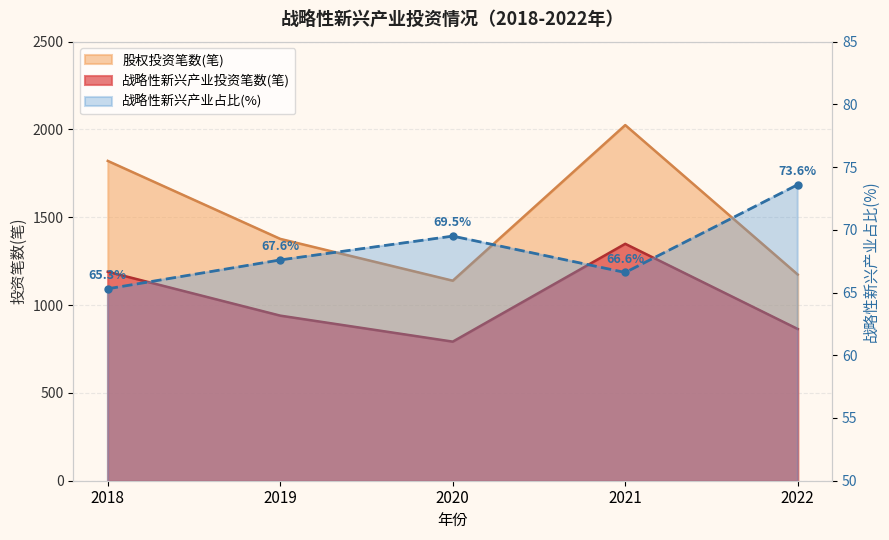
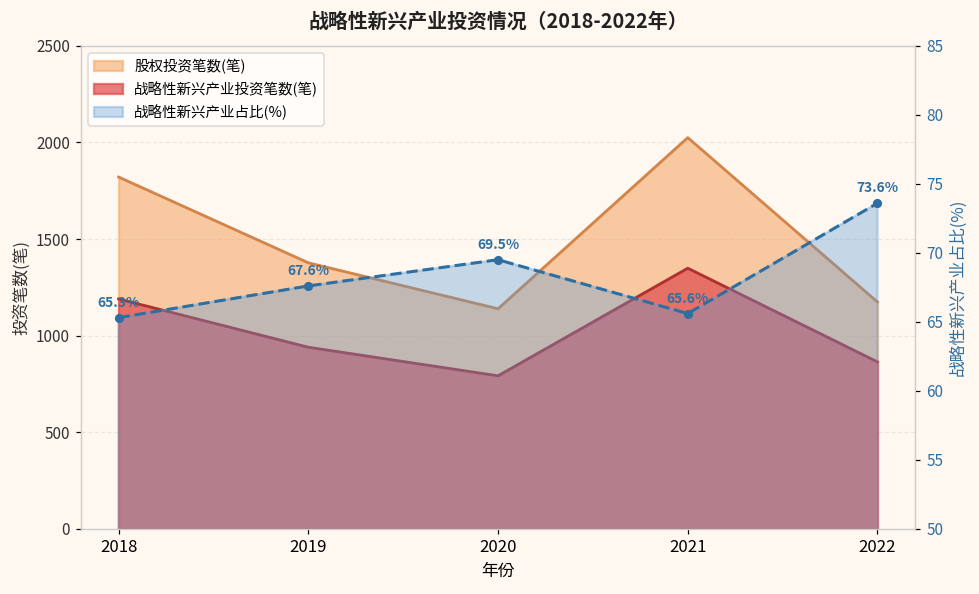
战略性新兴产业占比(%), 2021: 66.6% -> 65.6%
